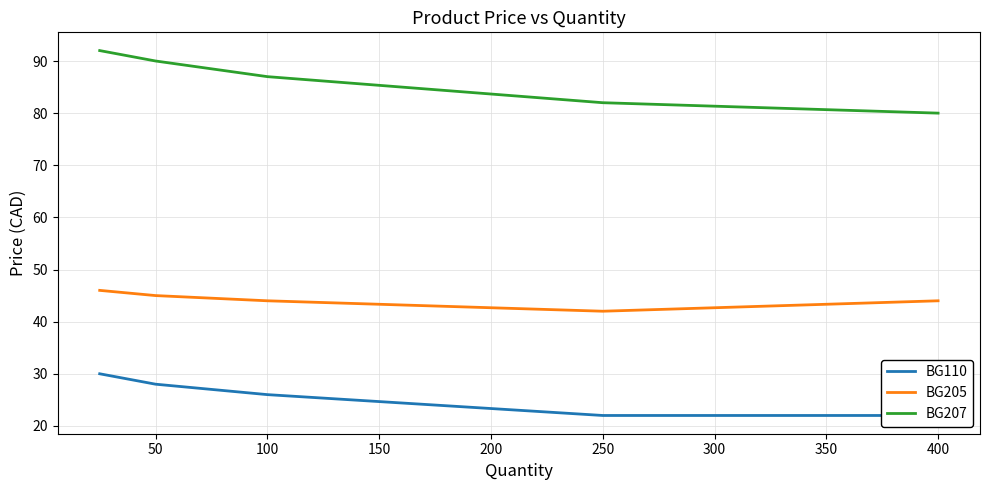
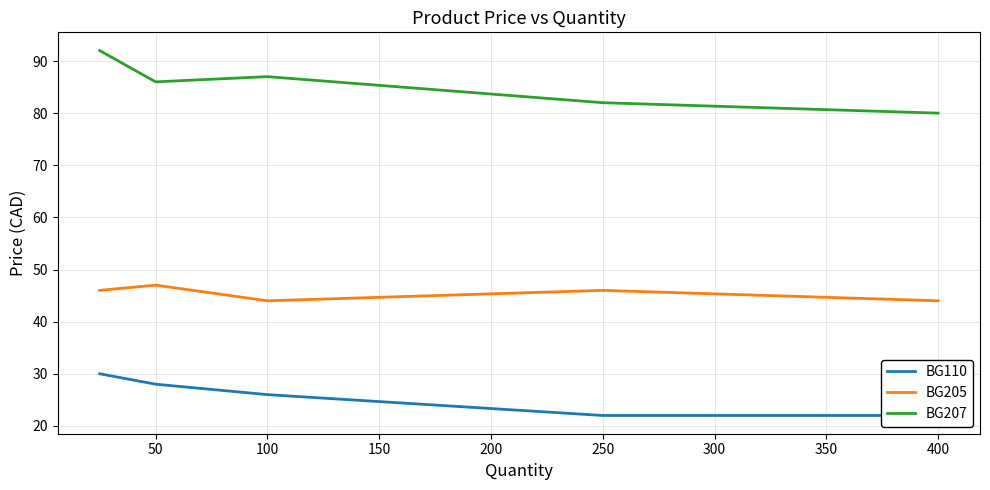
BG205, 50: 45 -> 47
BG207, 50: 90 -> 86
BG205, 250: 42 -> 46
